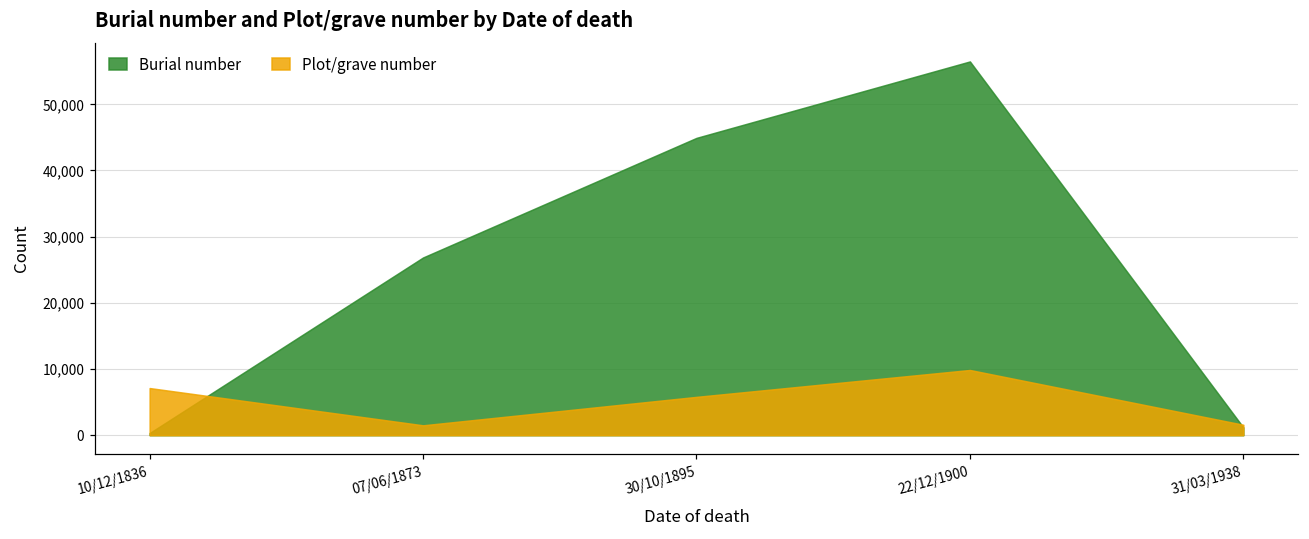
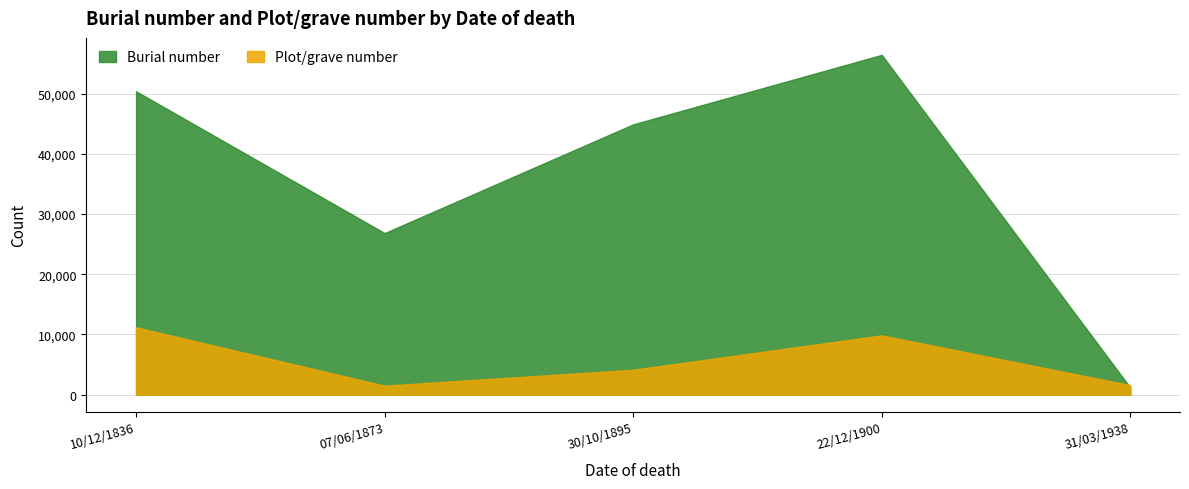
Burial number, 10/12/1836: 0 -> 50,000
Plot/grave number, 10/12/1836: 7,000 -> 11,000
Plot/grave number, 30/10/1895: 6,000 -> 4,000
